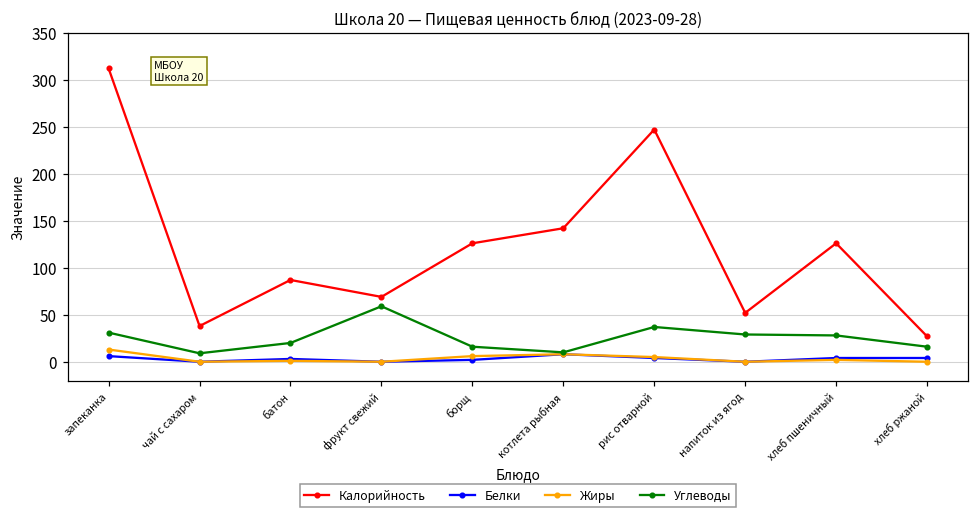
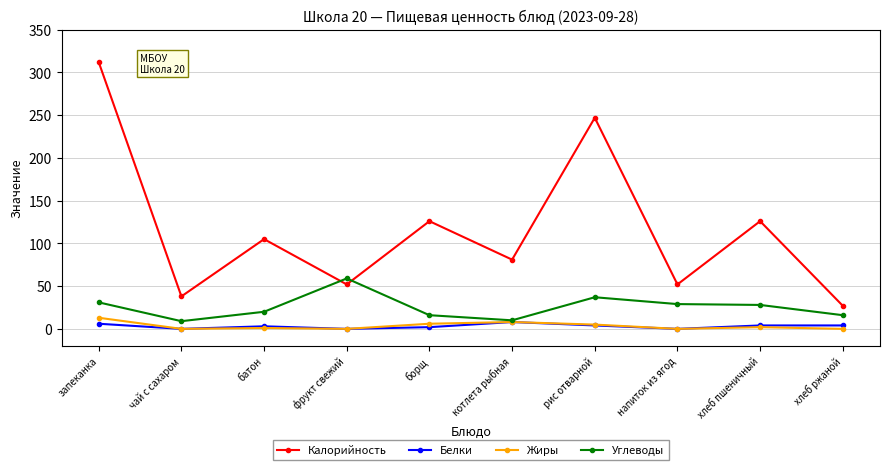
Калорийность, батон: 90 -> 110
Калорийность, фрукт свежий: 70 -> 50
Калорийность, котлета рыбная: 140 -> 80
